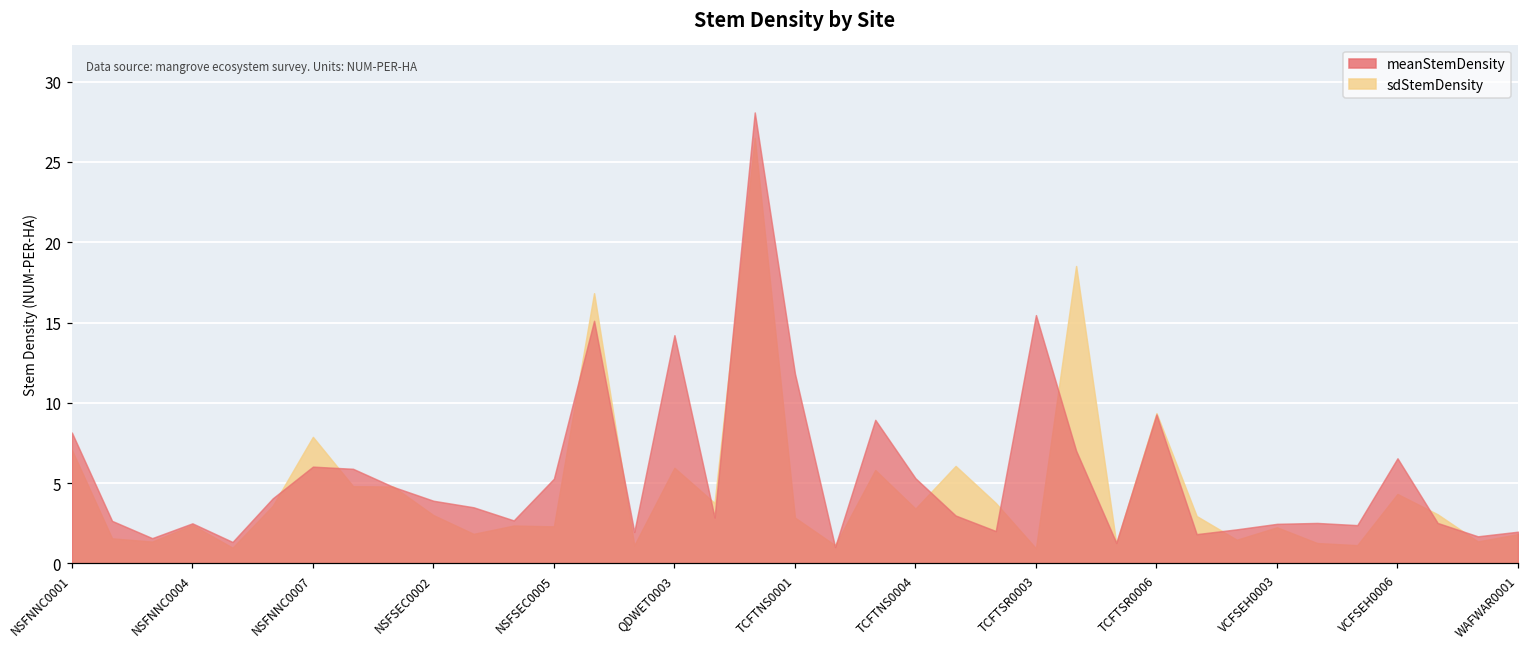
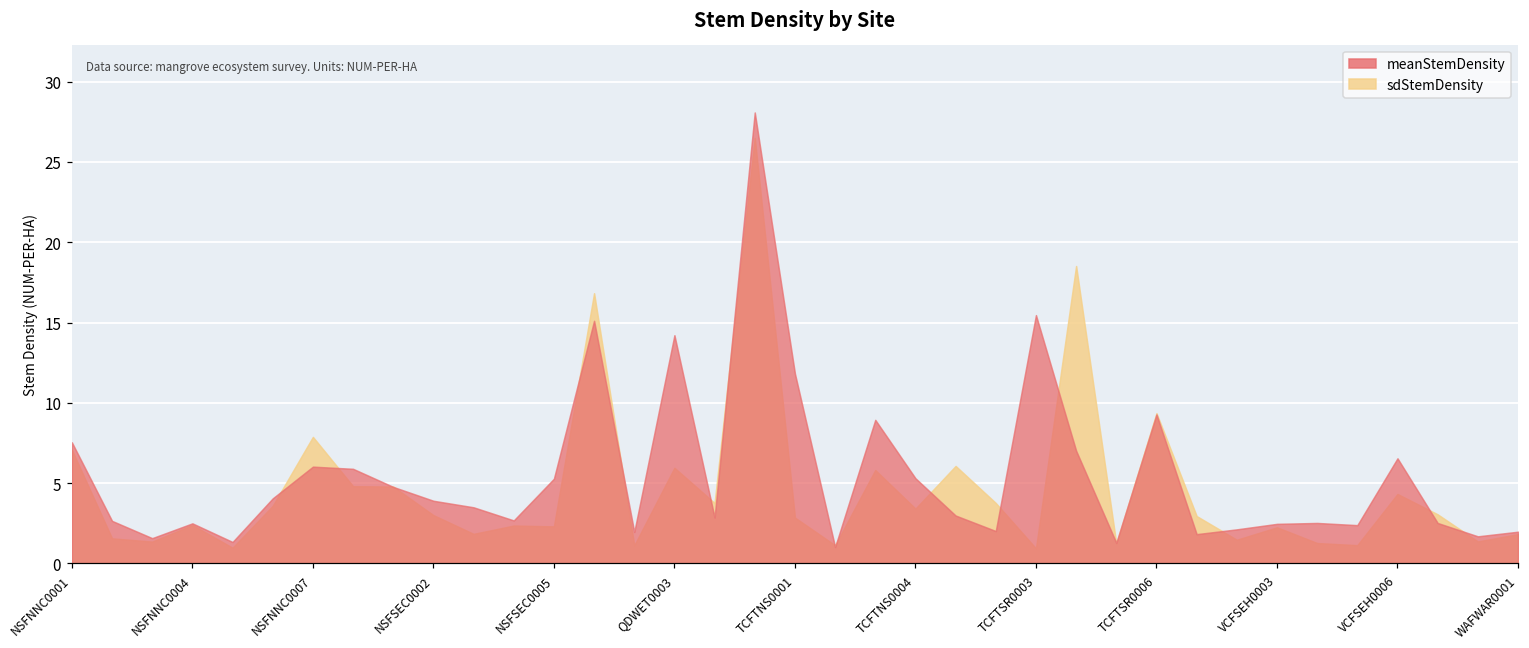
meanStemDensity, NSFNNC0001: 8.1 -> 7.5
